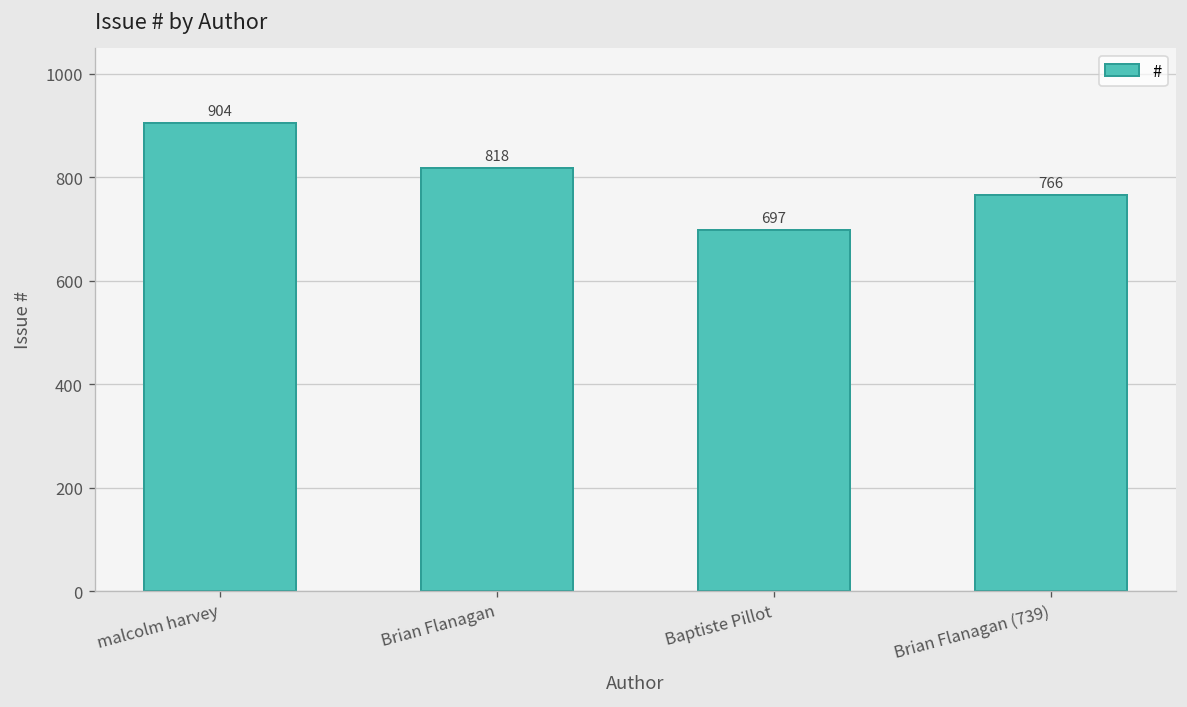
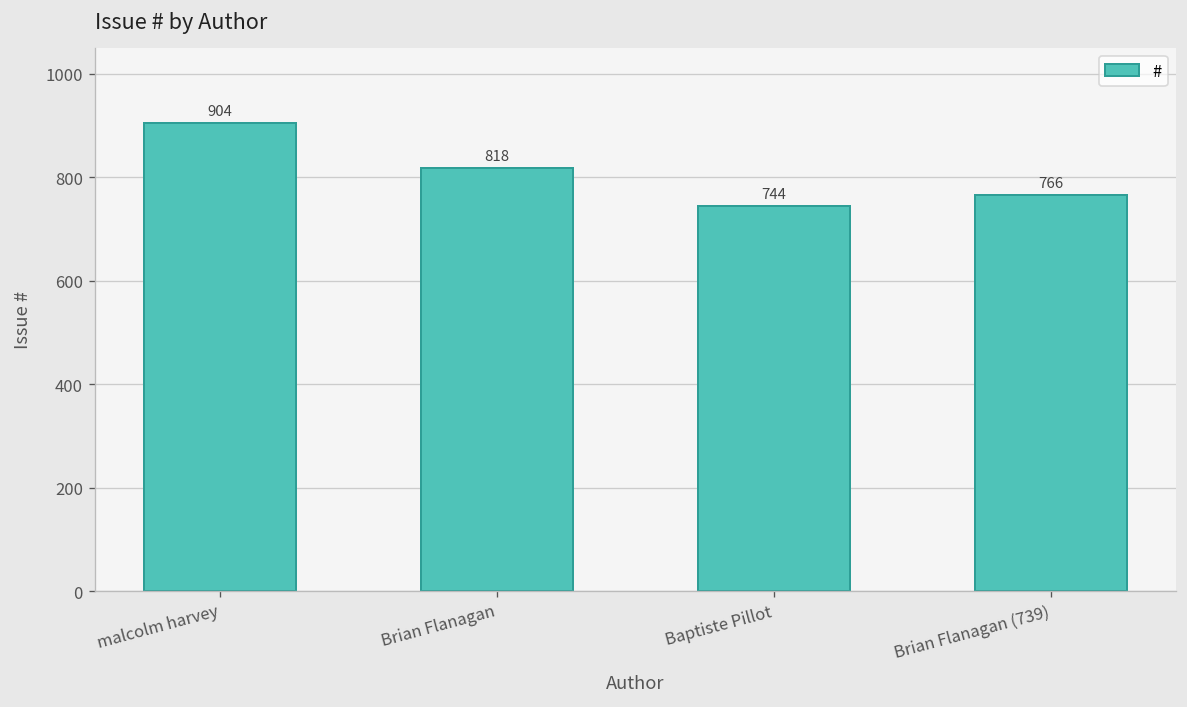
Baptiste Pillot: 697 -> 744
